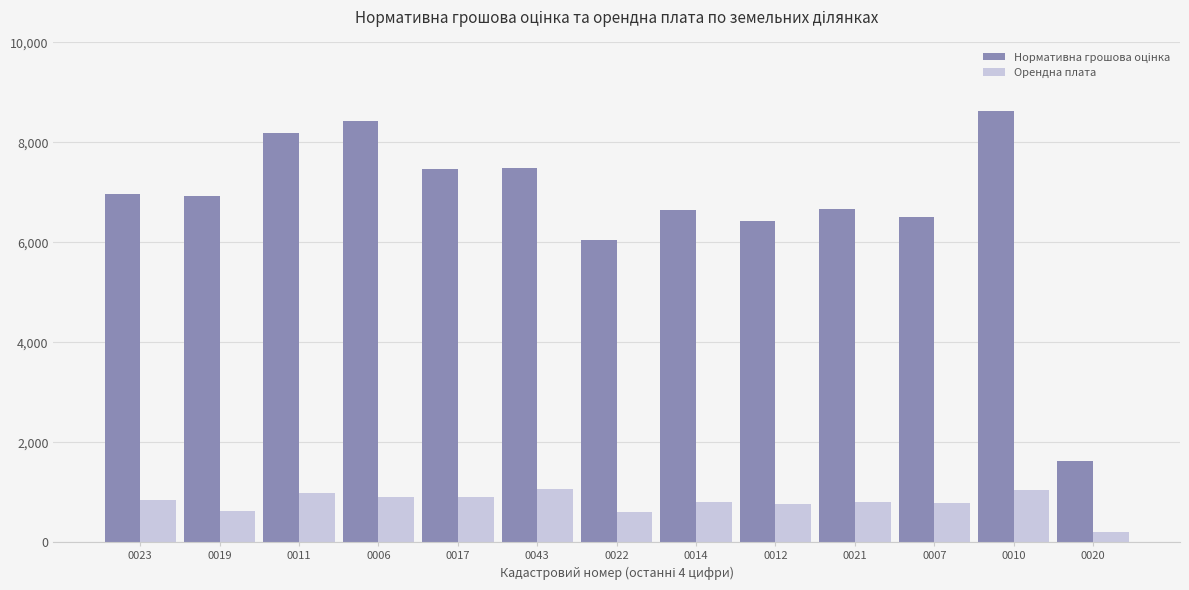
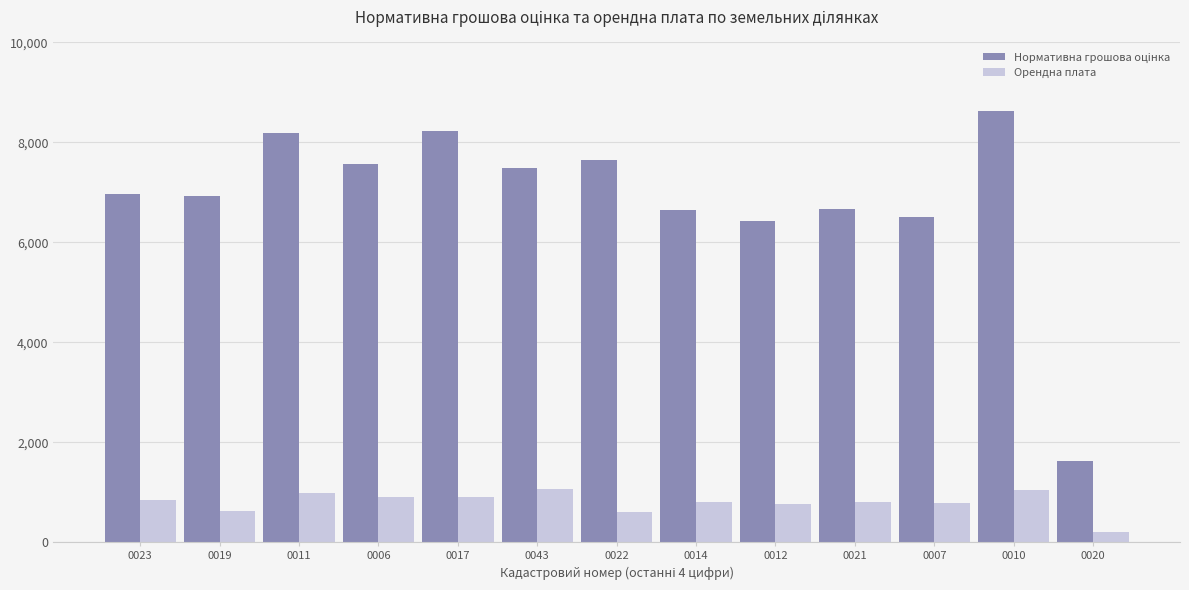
Нормативна грошова оцінка, 0006: 8,400 -> 7,600
Нормативна грошова оцінка, 0017: 7,500 -> 8,200
Нормативна грошова оцінка, 0022: 6,000 -> 7,600
